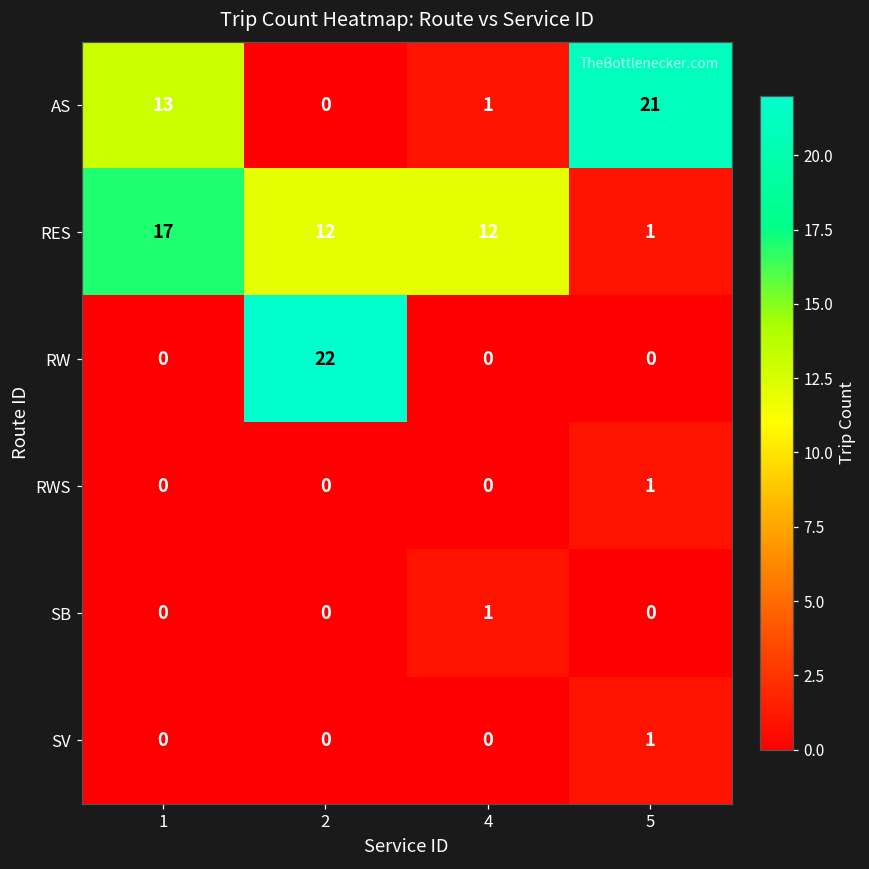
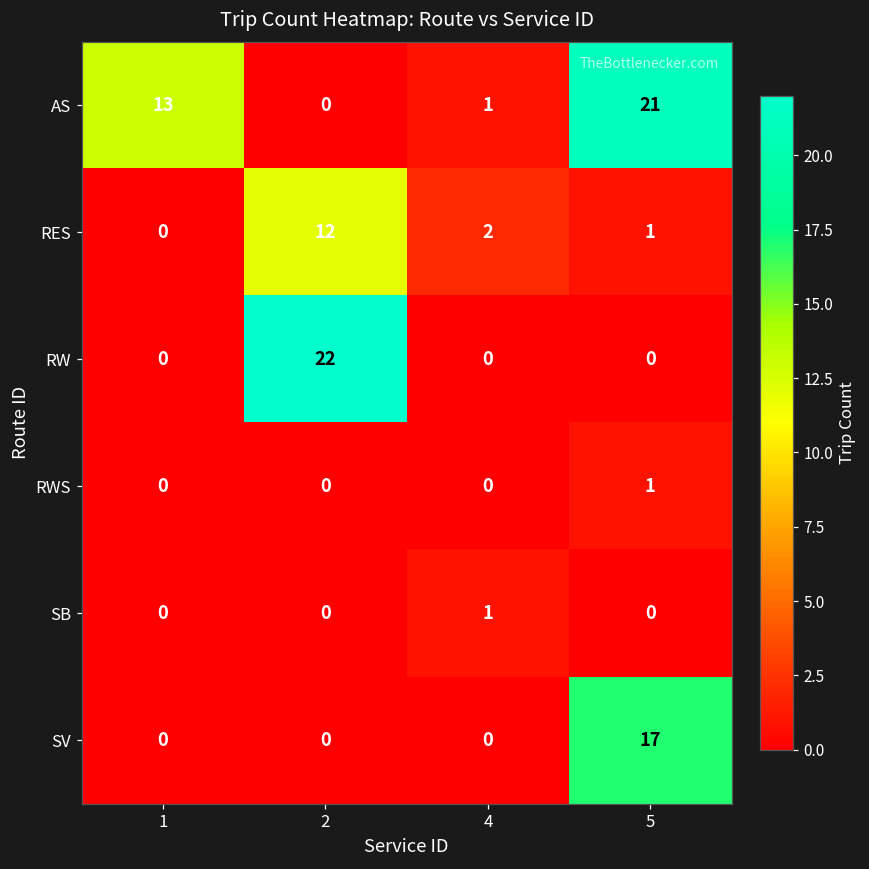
RES, 1: 17 -> 0
RES, 4: 12 -> 2
SV, 5: 1 -> 17
